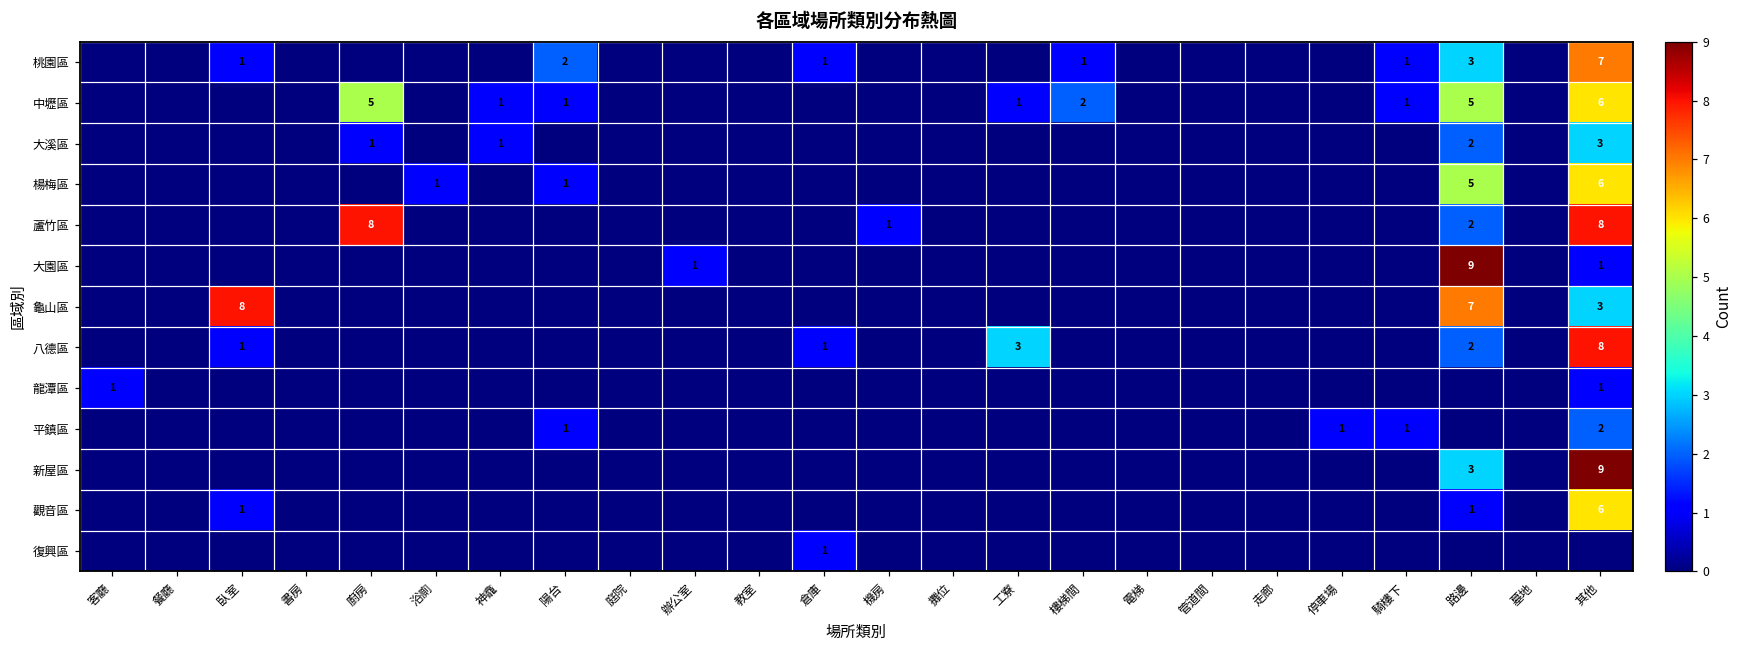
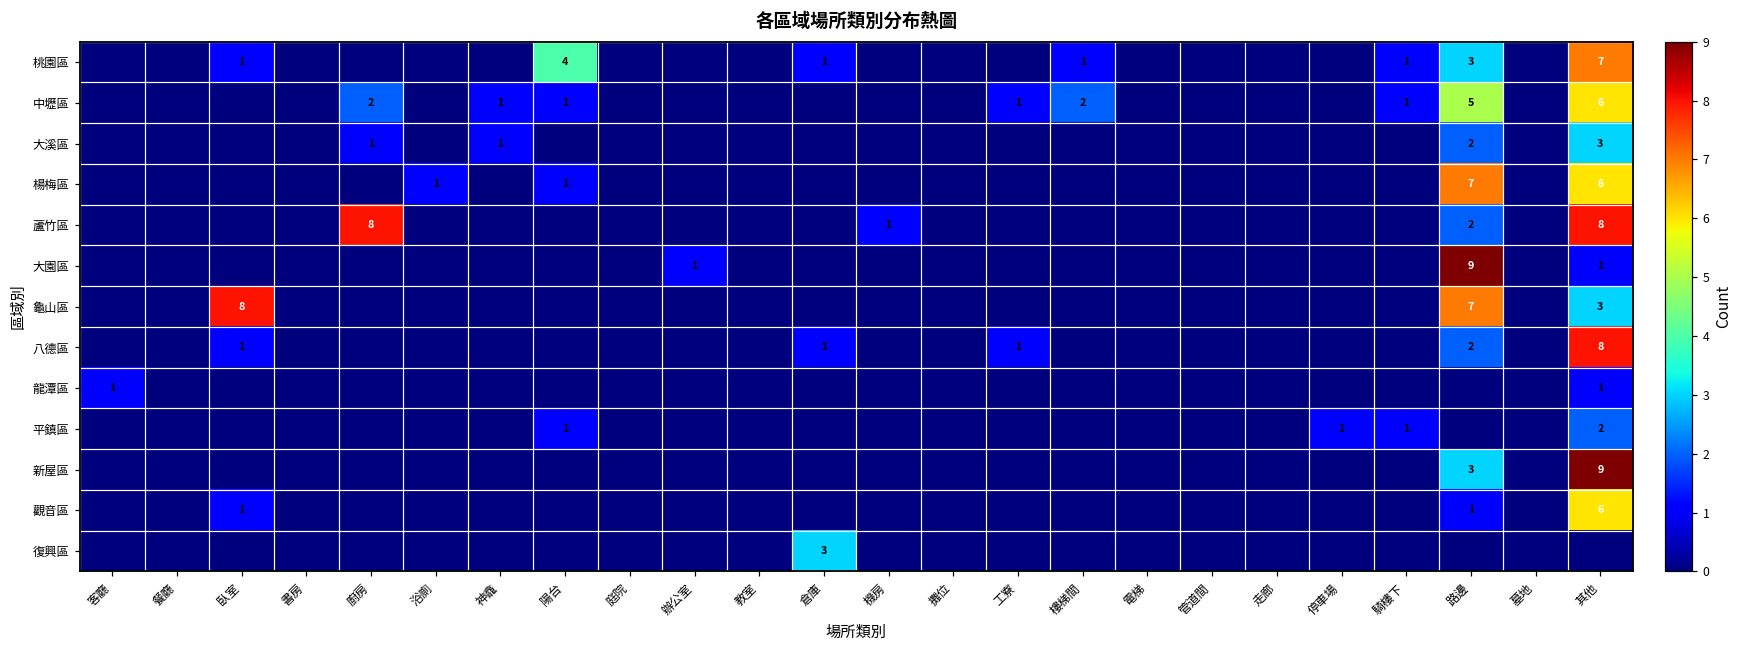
桃園區, 陽台: 2 -> 4
中壢區, 廚房: 5 -> 2
楊梅區, 路邊: 5 -> 7
八德區, 工寮: 3 -> 1
復興區, 倉庫: 1 -> 3
